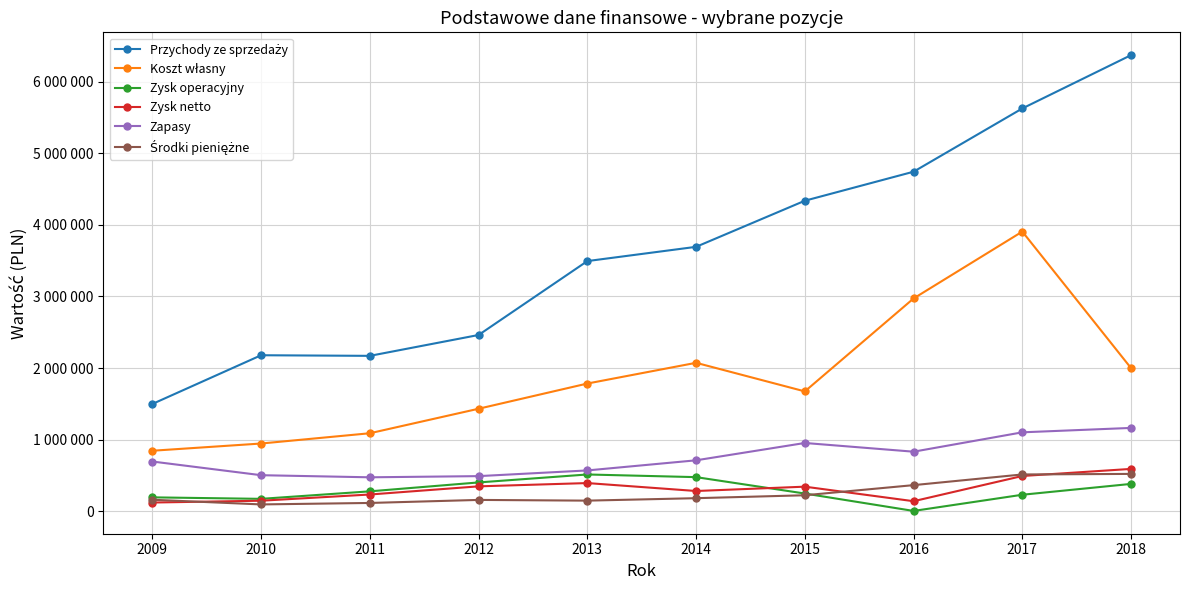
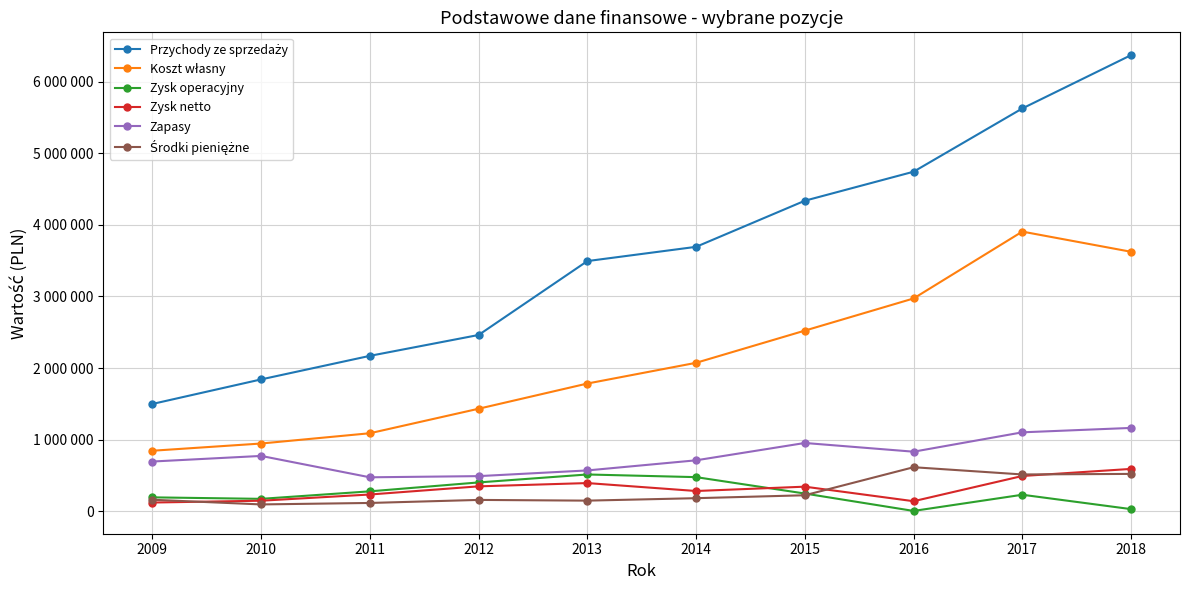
Przychody ze sprzedaży, 2010: 2200000 -> 1800000
Zapasy, 2010: 500000 -> 800000
Koszt własny, 2015: 1700000 -> 2500000
Środki pieniężne, 2016: 400000 -> 600000
Koszt własny, 2018: 2000000 -> 3600000
Zysk operacyjny, 2018: 400000 -> 0
